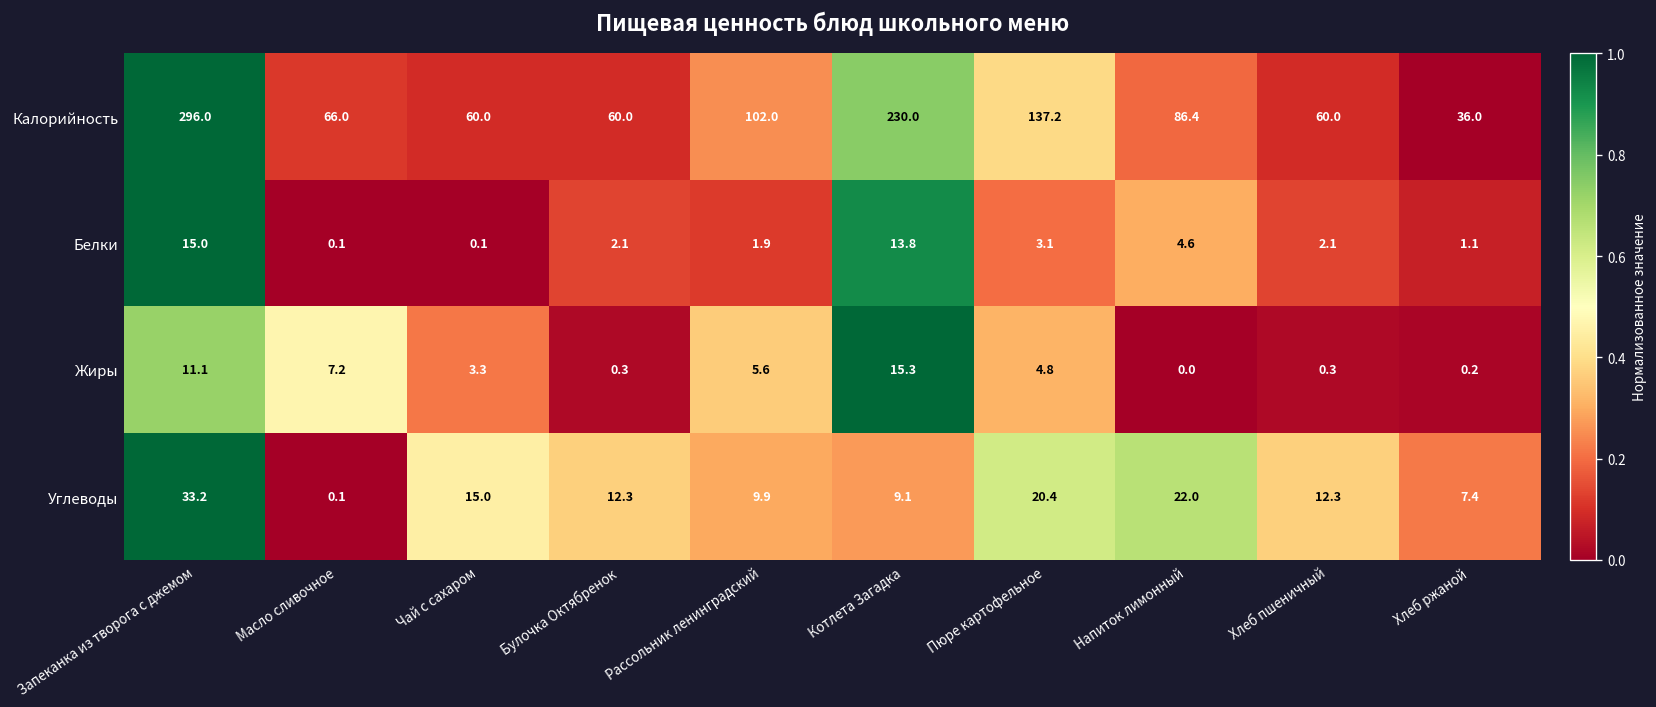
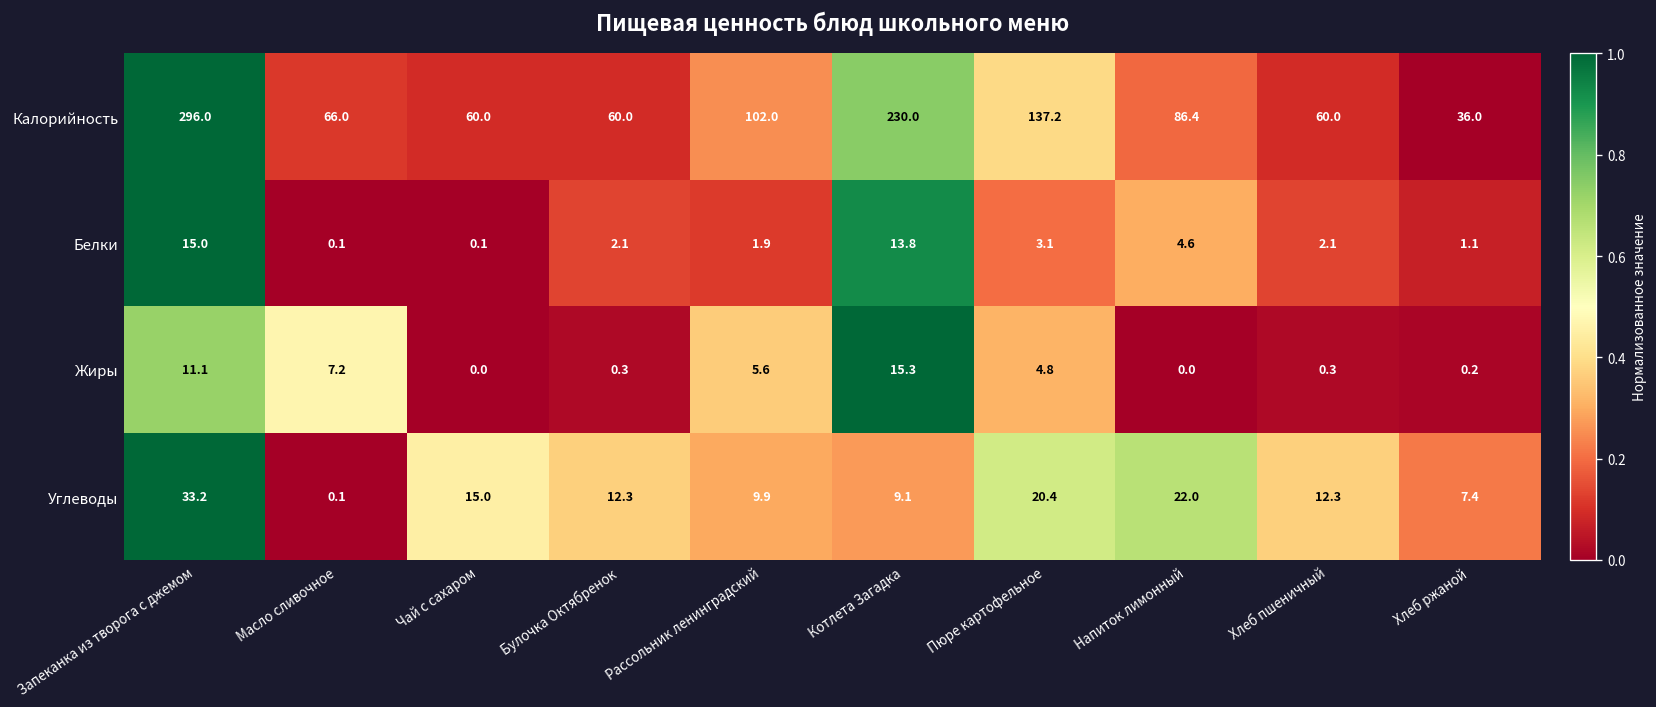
Жиры, Чай с сахаром: 3.3 -> 0.0
